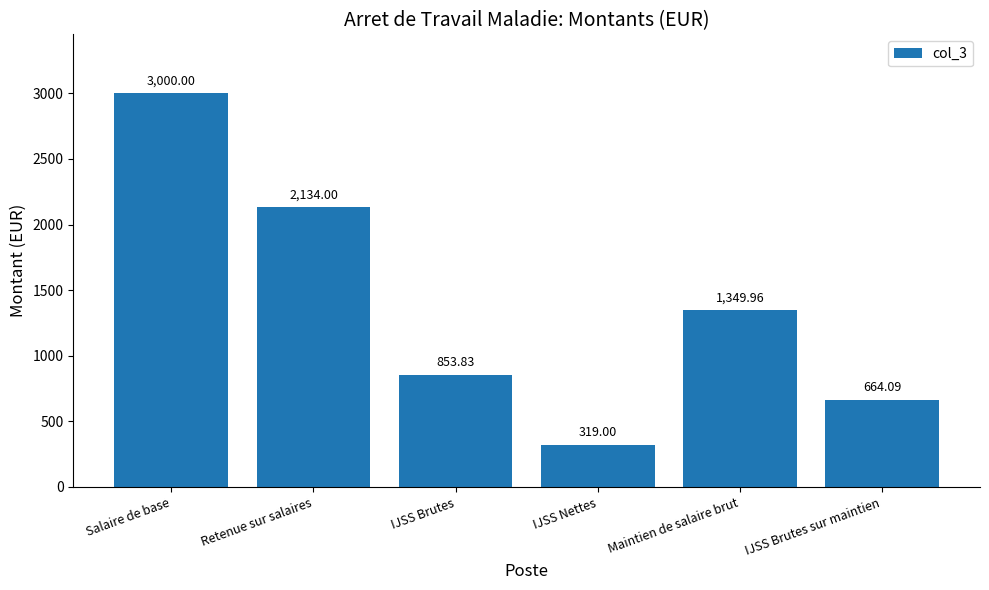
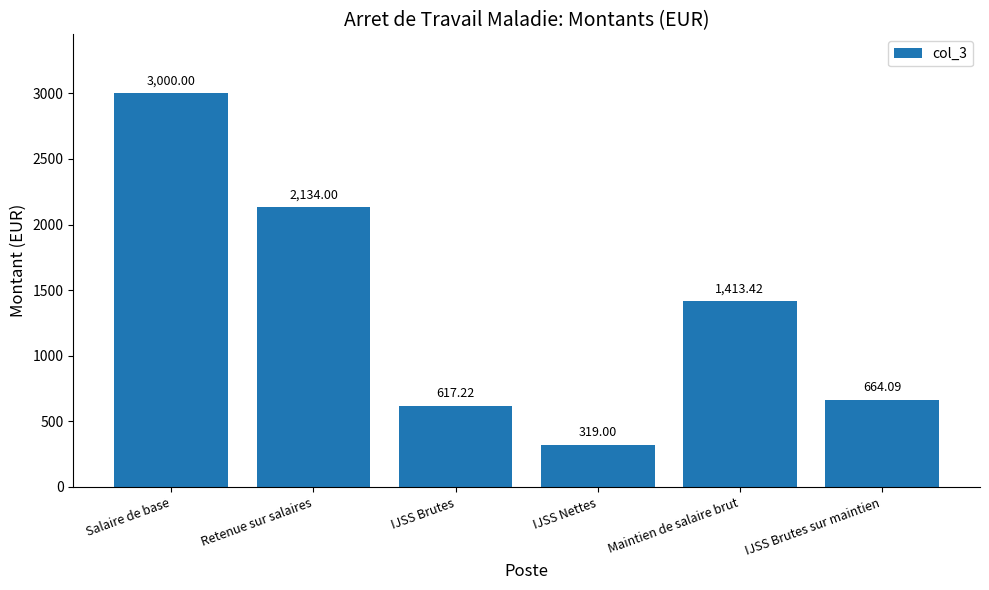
IJSS Brutes: 853.83 -> 617.22
Maintien de salaire brut: 1,349.96 -> 1,413.42
